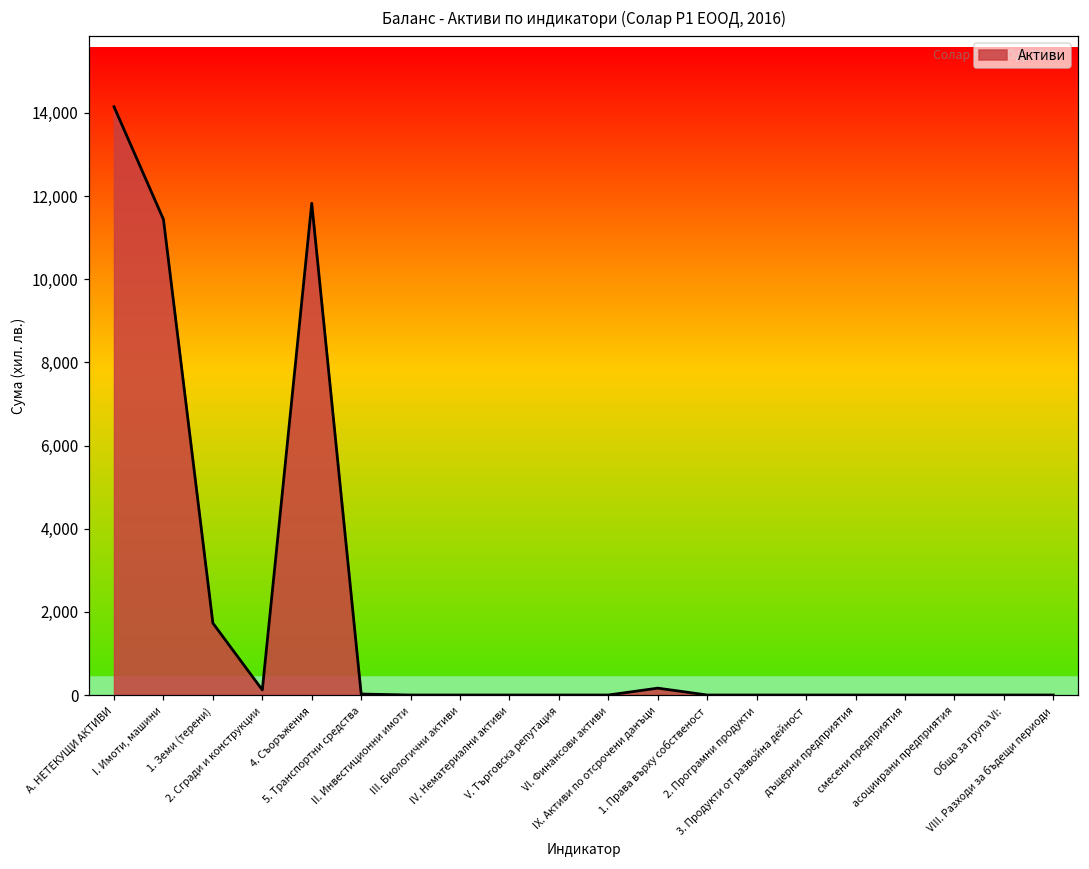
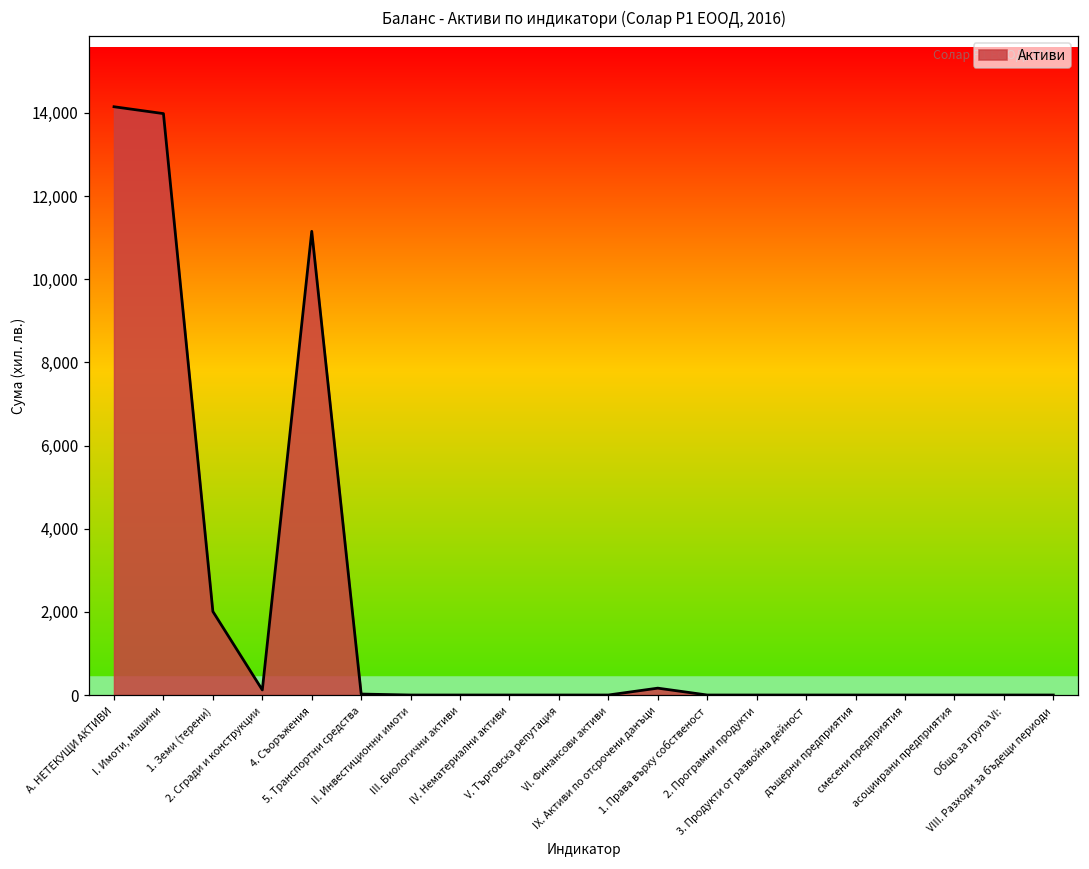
I. Имоти, машини: 11,400 -> 14,000
1. Земи (терени): 1,700 -> 2,000
4. Съоръжения: 11,800 -> 11,200
